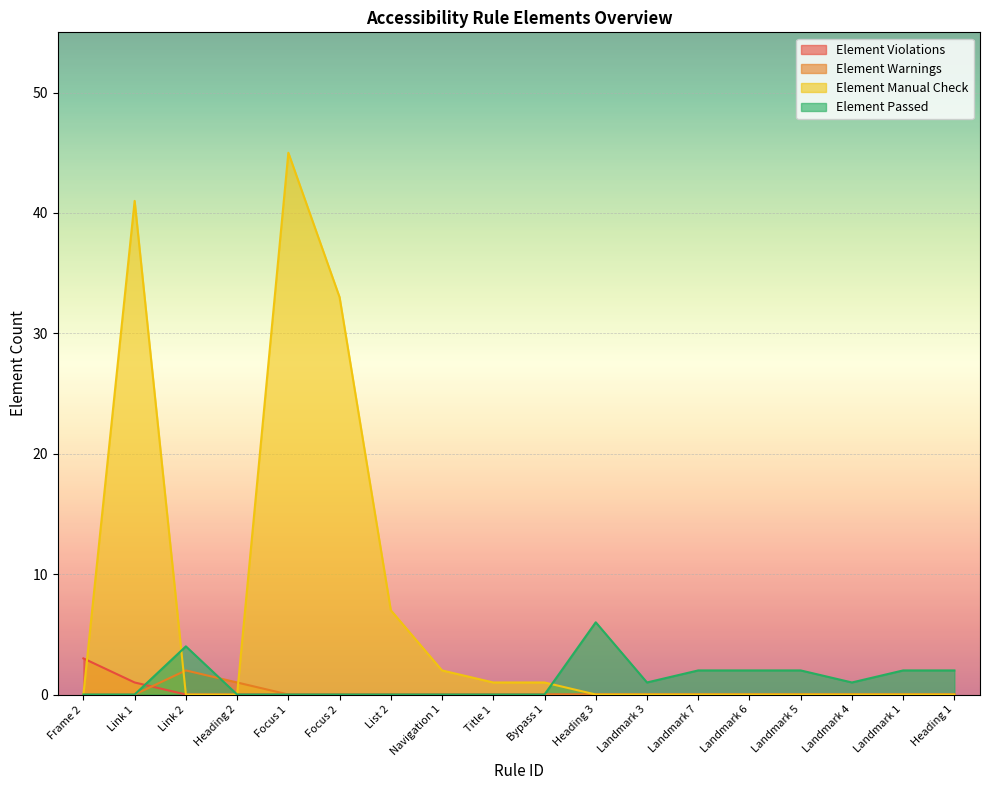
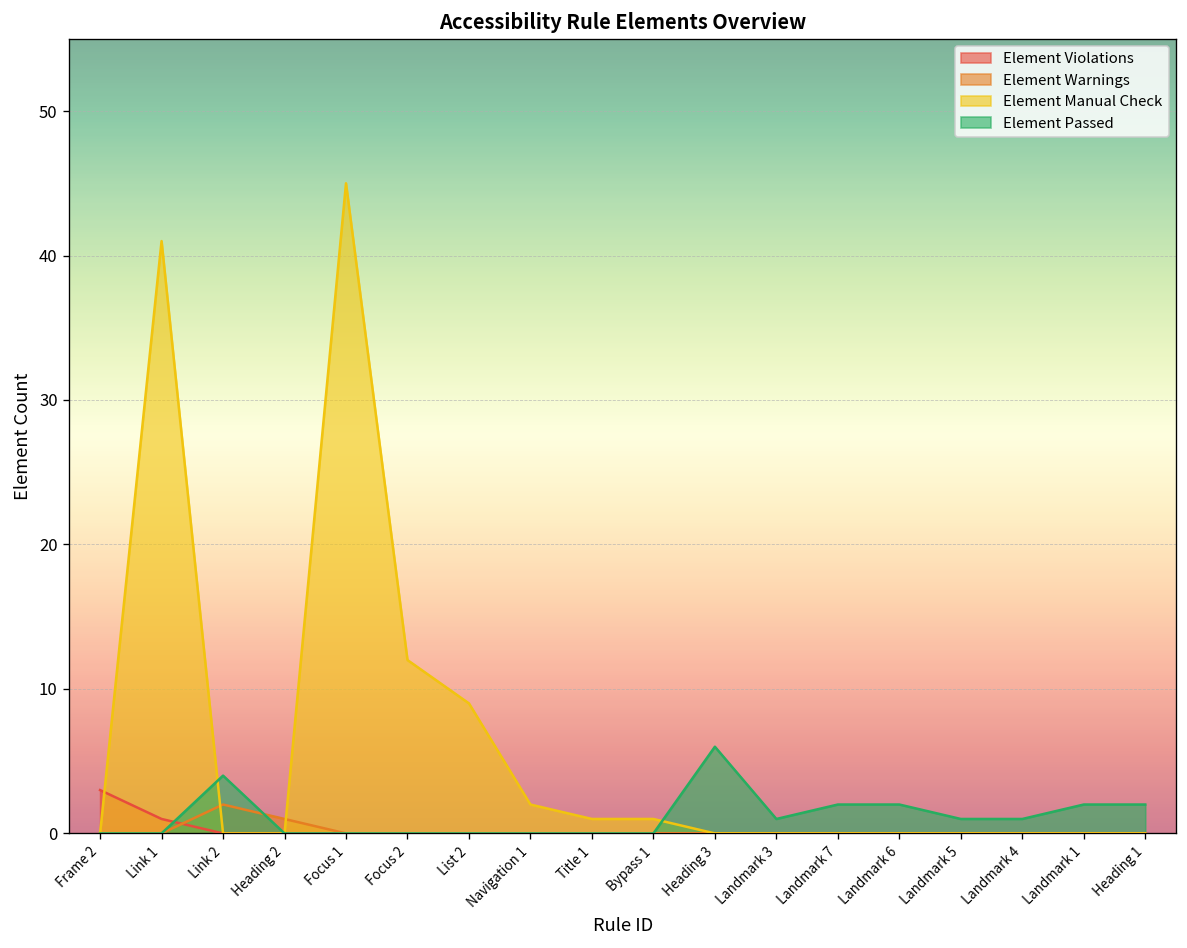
Element Manual Check, Focus 2: 33 -> 12
Element Manual Check, List 2: 7 -> 9
Element Passed, Landmark 5: 2 -> 1
